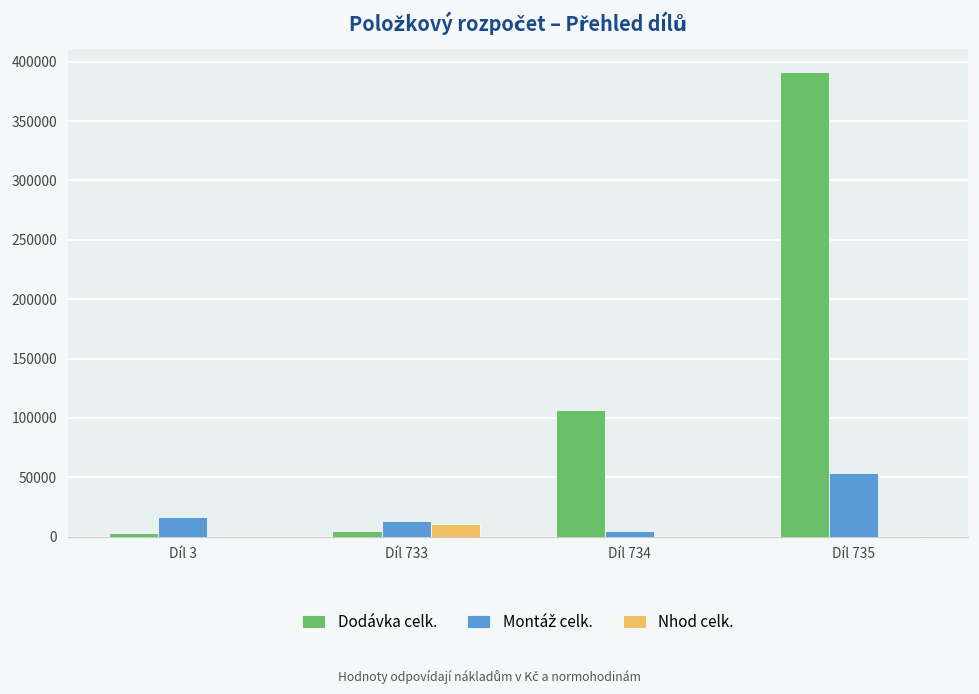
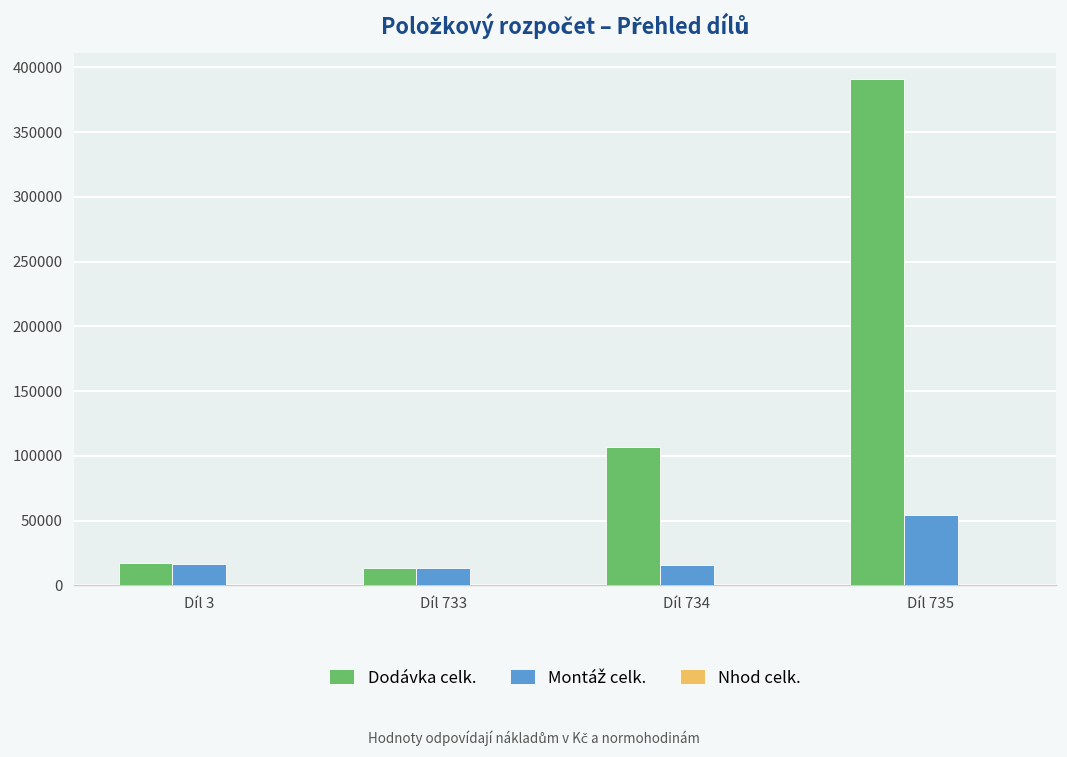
Dodávka celk., Díl 3: 3000 -> 17000
Dodávka celk., Díl 733: 5000 -> 13000
Nhod celk., Díl 733: 10000 -> 0
Montáž celk., Díl 734: 5000 -> 16000
